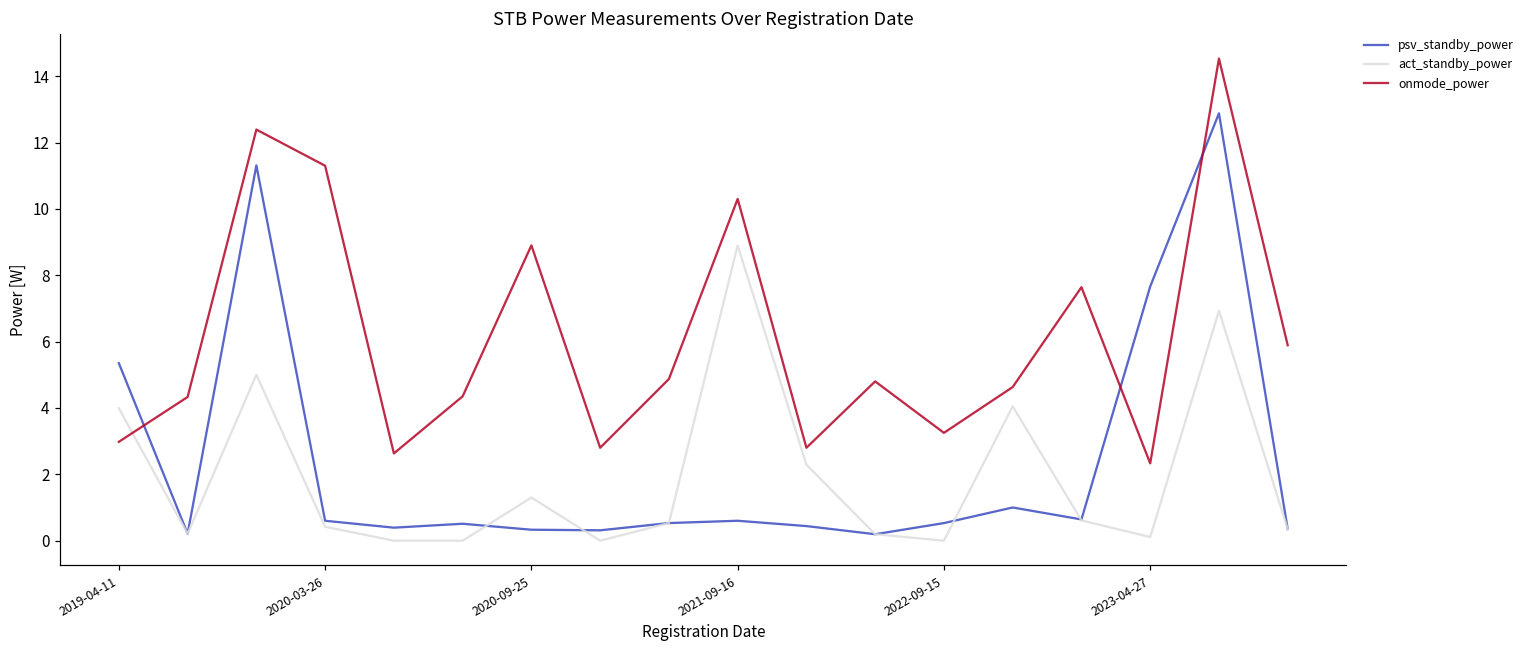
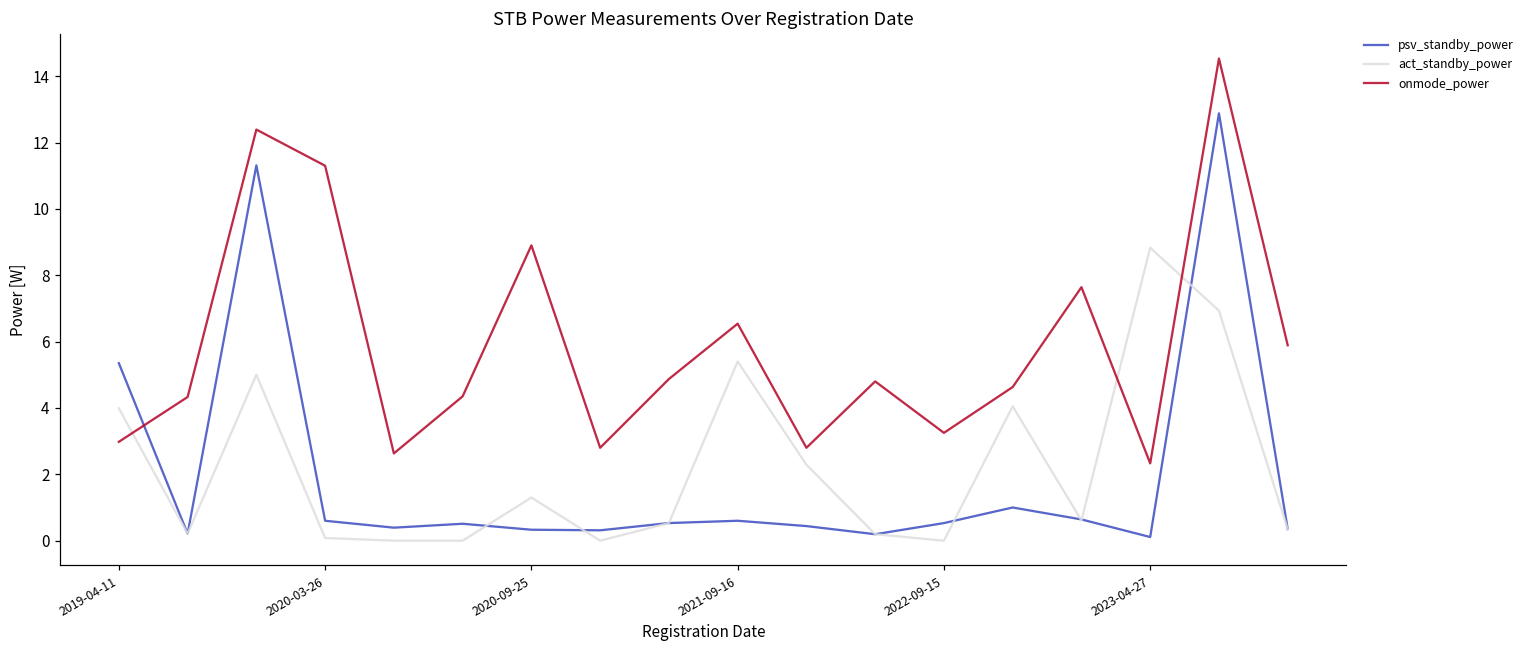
act_standby_power, 2020-03-26: 0.4 -> 0.1
act_standby_power, 2021-09-16: 8.9 -> 5.4
onmode_power, 2021-09-16: 10.3 -> 6.5
psv_standby_power, 2023-04-27: 7.7 -> 0.1
act_standby_power, 2023-04-27: 0.1 -> 8.8
